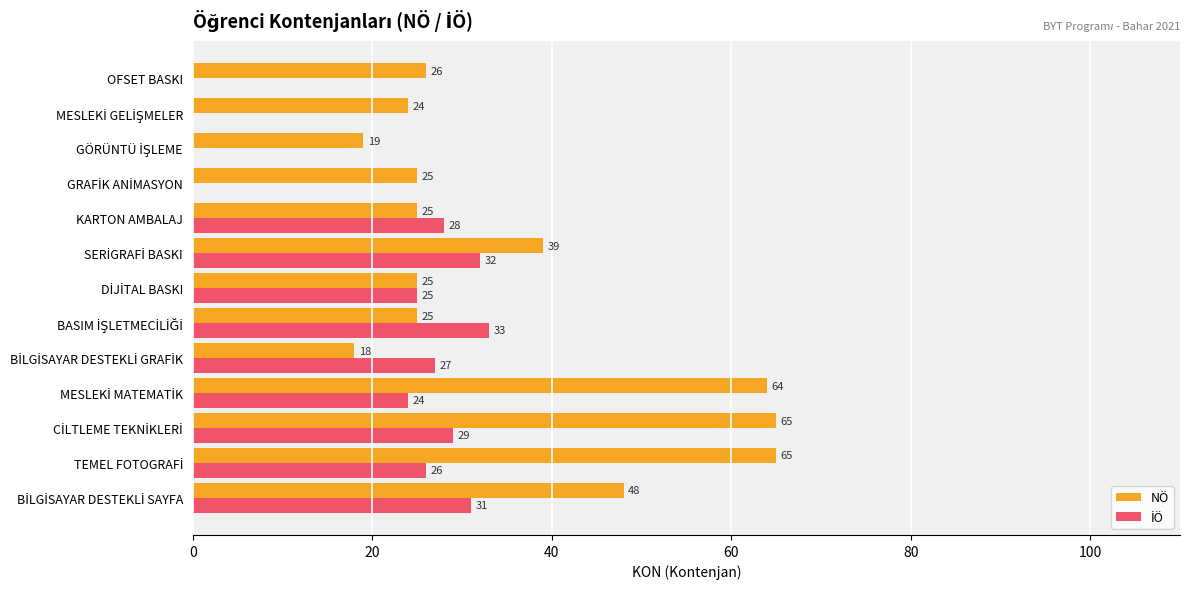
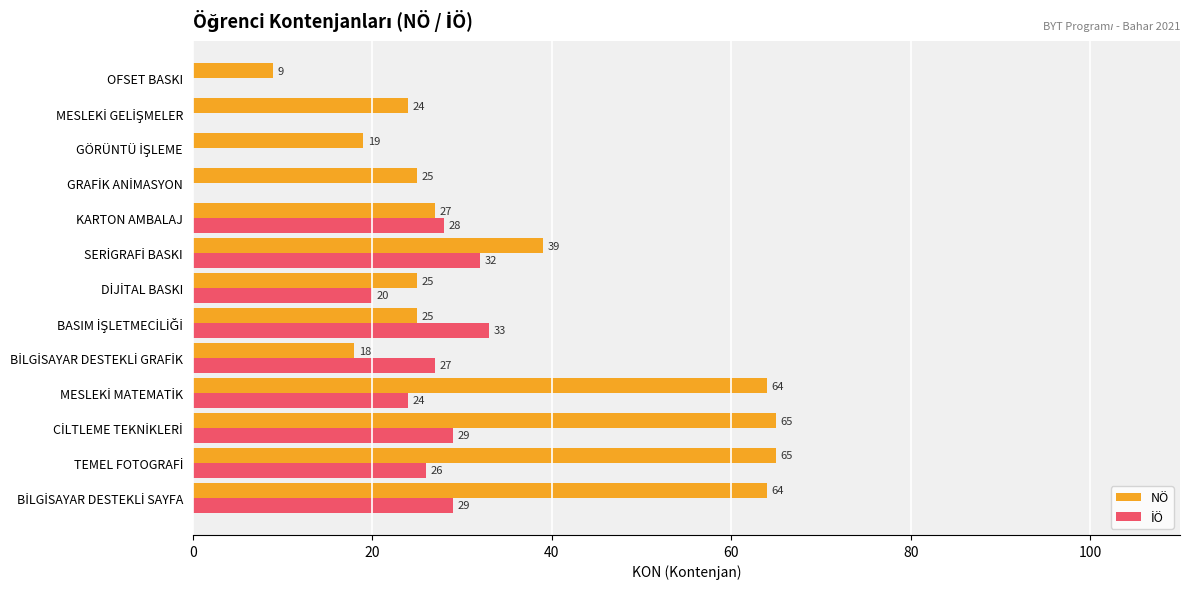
NÖ, OFSET BASKI: 26 -> 9
NÖ, KARTON AMBALAJ: 25 -> 27
İÖ, DİJİTAL BASKI: 25 -> 20
NÖ, BİLGİSAYAR DESTEKLİ SAYFA: 48 -> 64
İÖ, BİLGİSAYAR DESTEKLİ SAYFA: 31 -> 29
